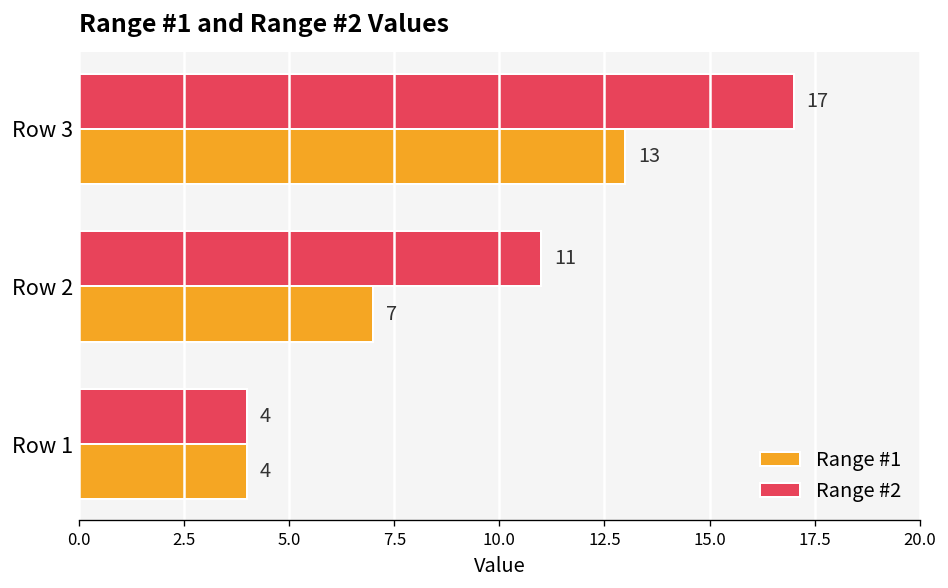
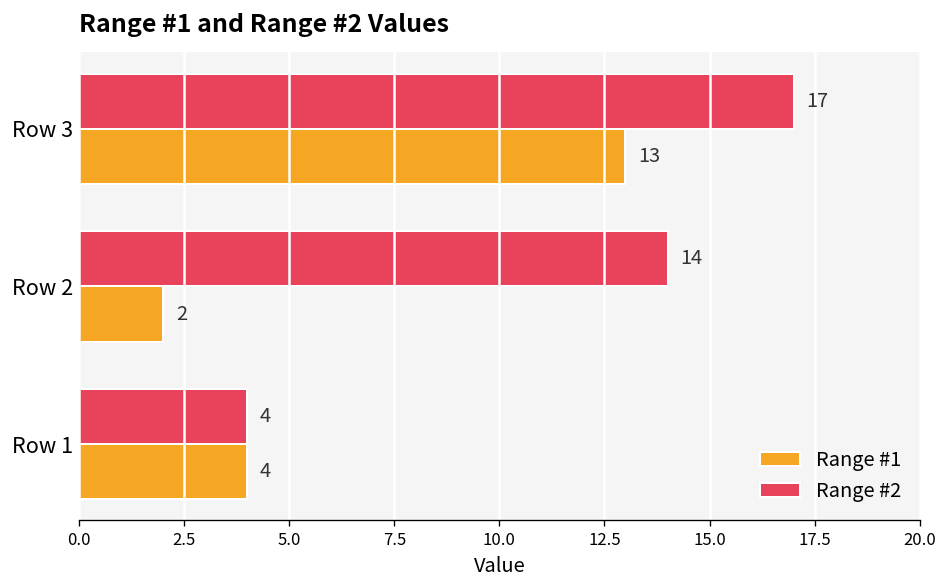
Range #2, Row 2: 11 -> 14
Range #1, Row 2: 7 -> 2
